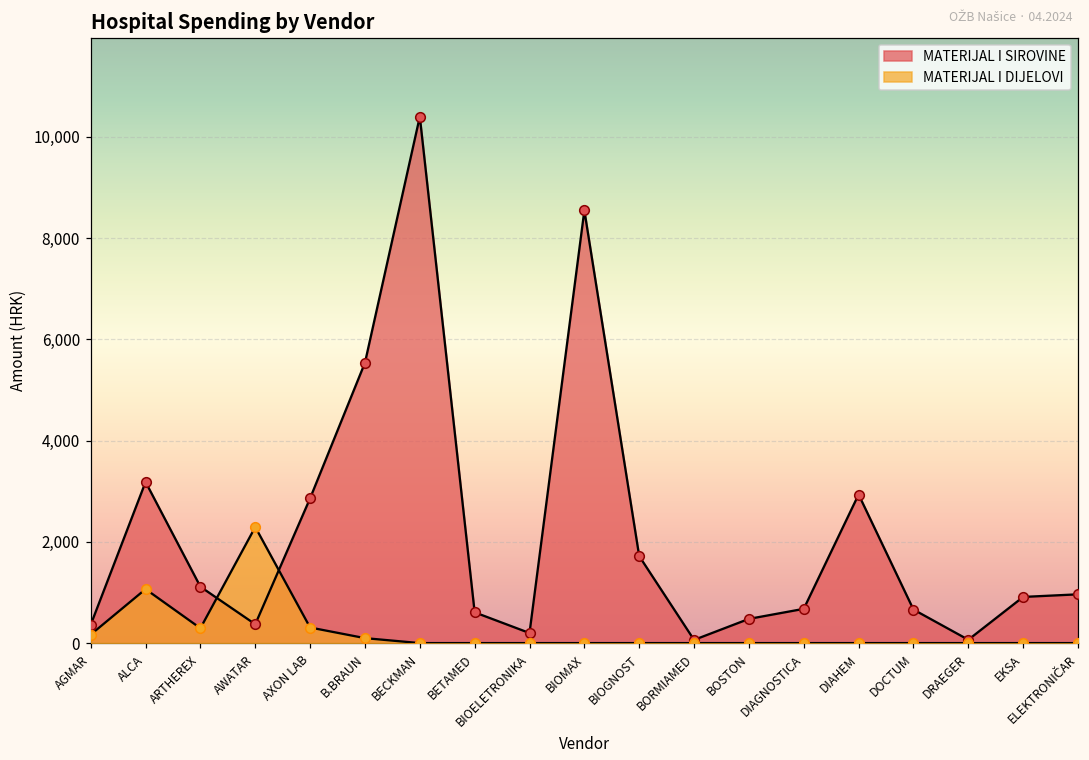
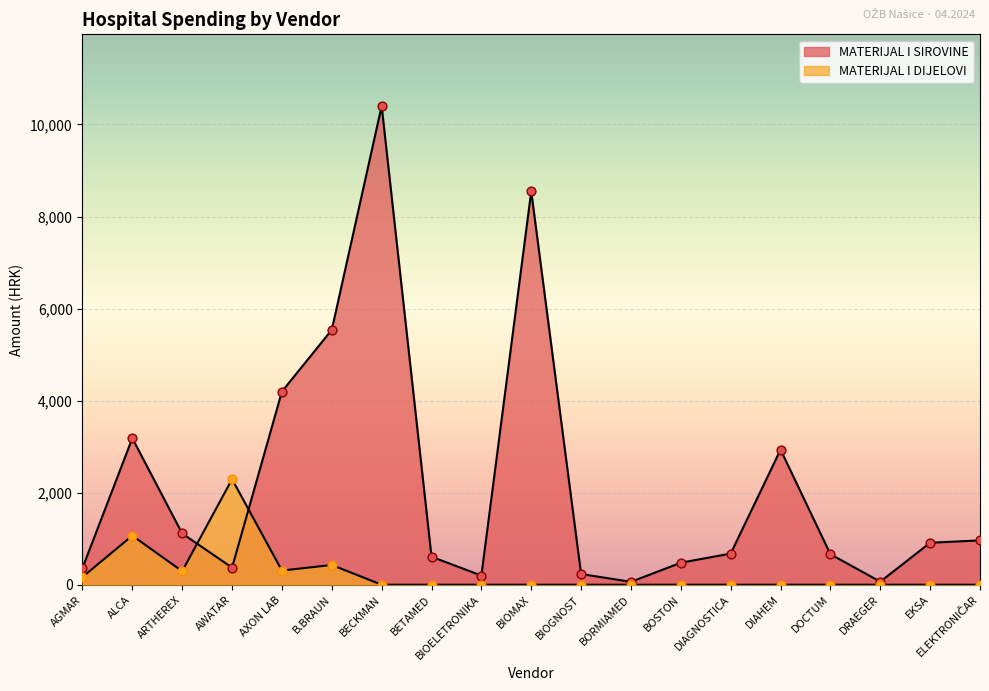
MATERIJAL I SIROVINE, AXON LAB: 2,900 -> 4,200
MATERIJAL I DIJELOVI, B.BRAUN: 100 -> 400
MATERIJAL I SIROVINE, BIOGNOST: 1,700 -> 200
